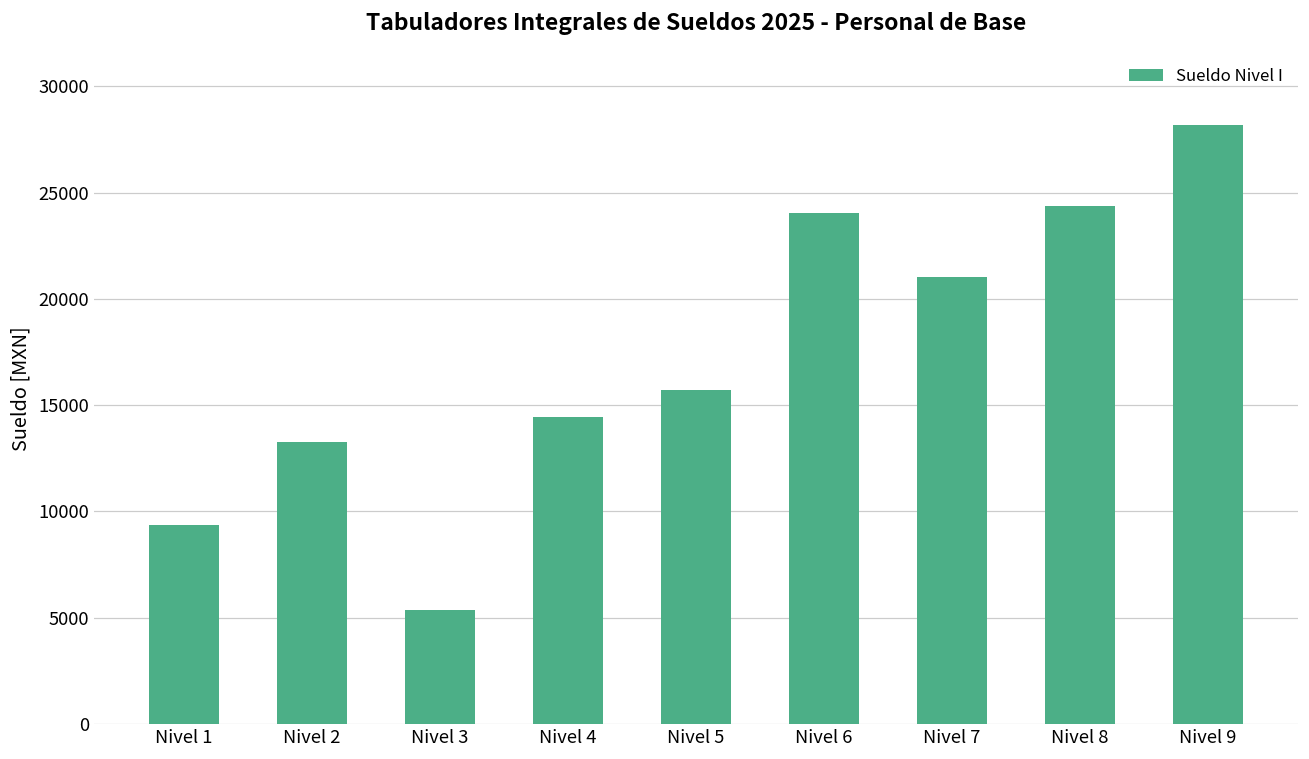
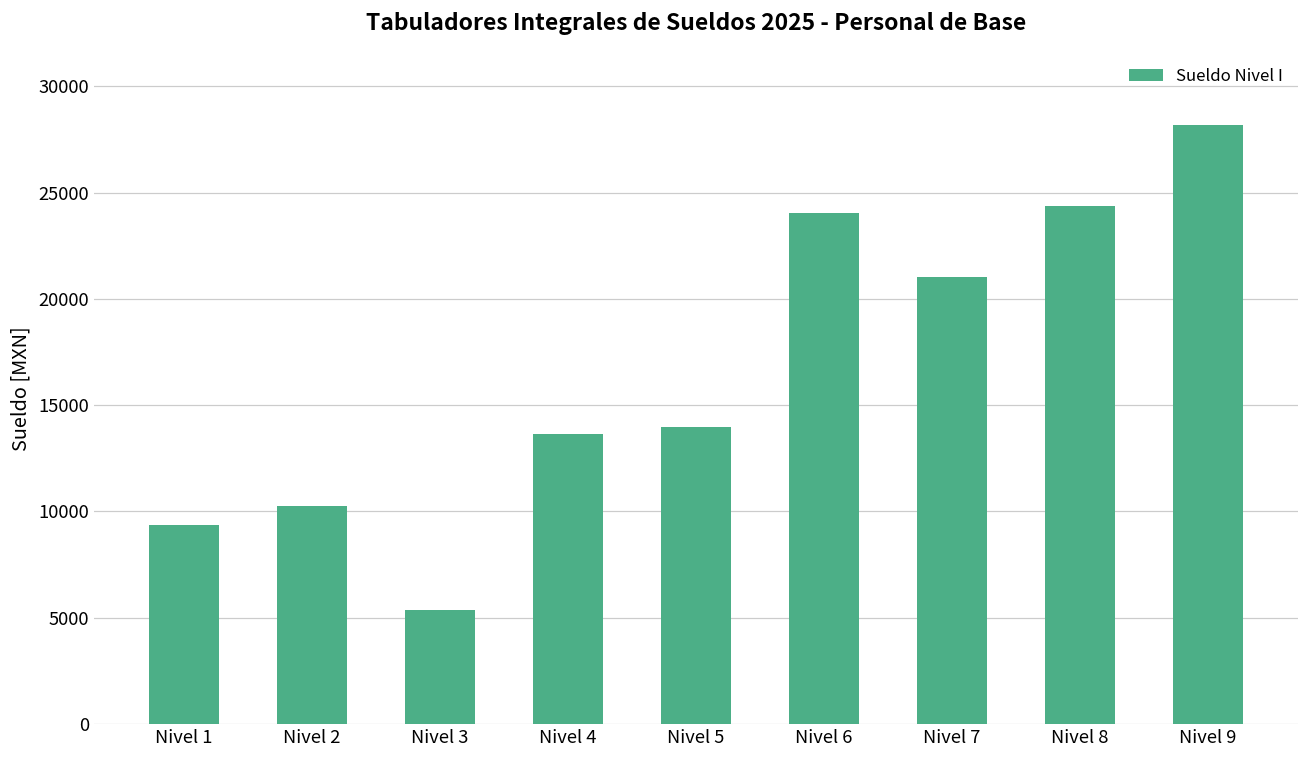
Nivel 2: 13200 -> 10200
Nivel 4: 14500 -> 13600
Nivel 5: 15700 -> 14000
